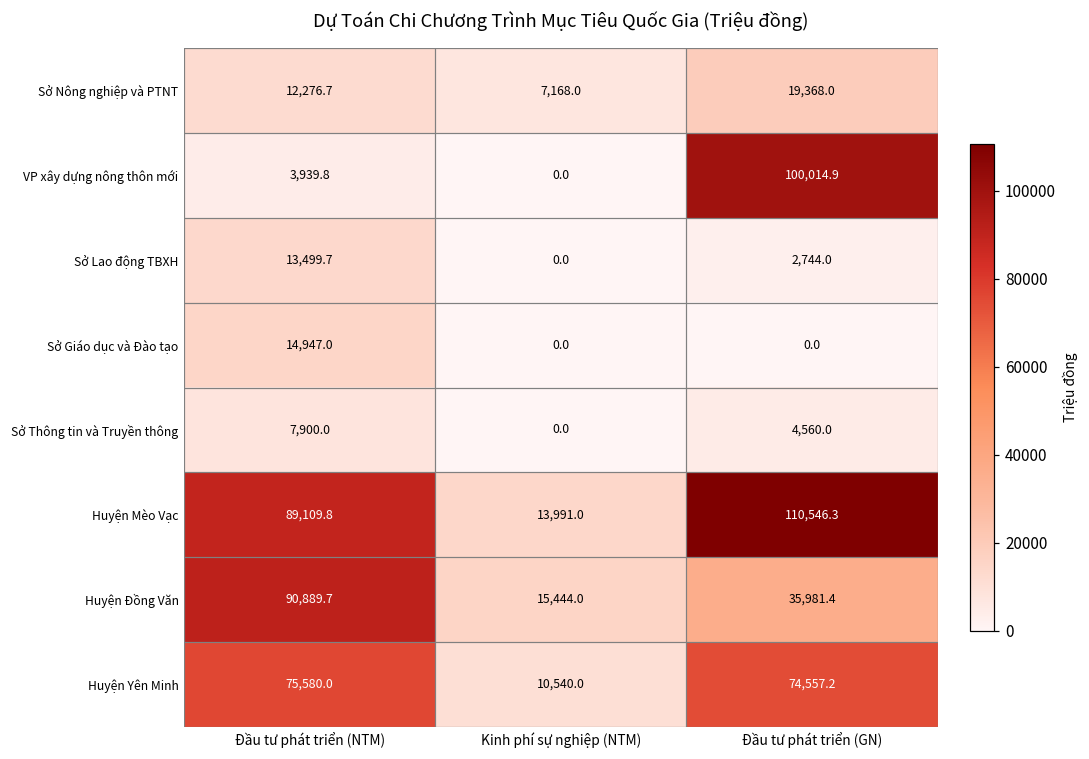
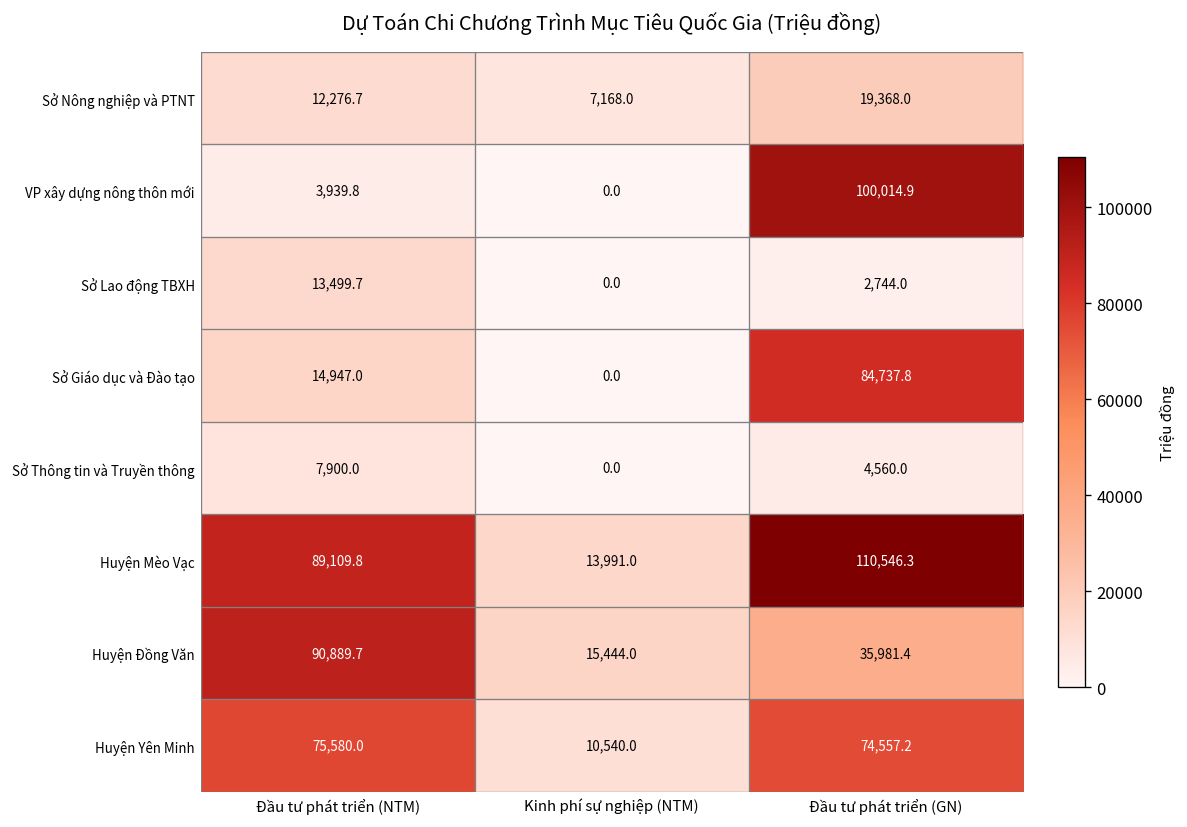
Sở Giáo dục và Đào tạo, Đầu tư phát triển (GN): 0.0 -> 84,737.8
